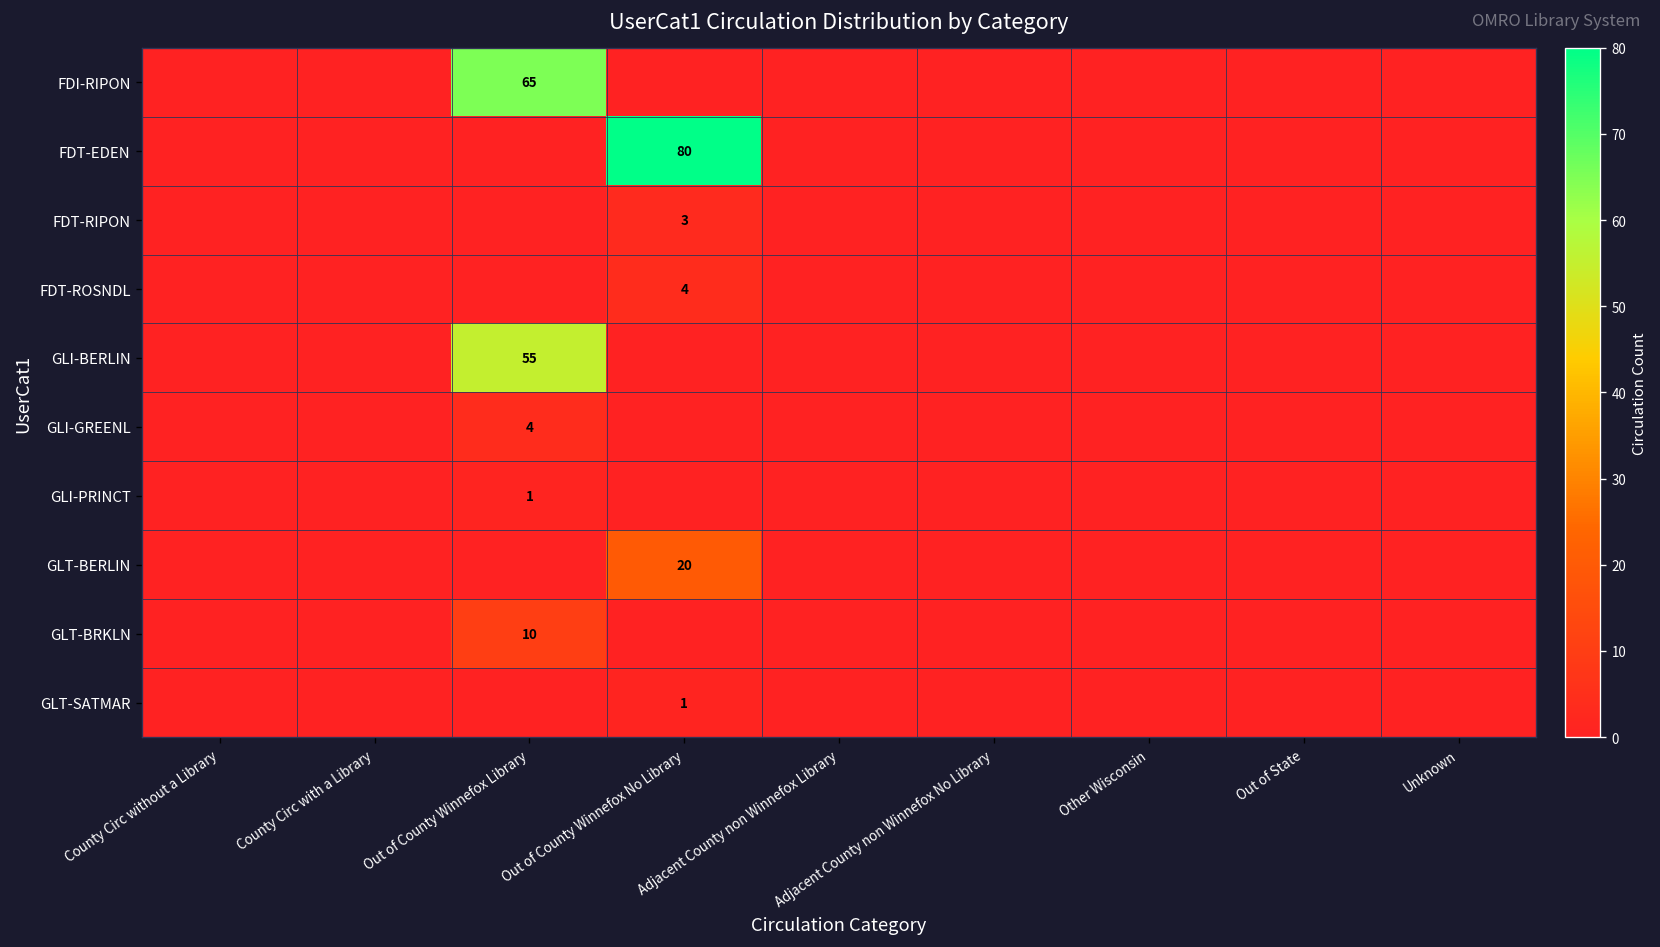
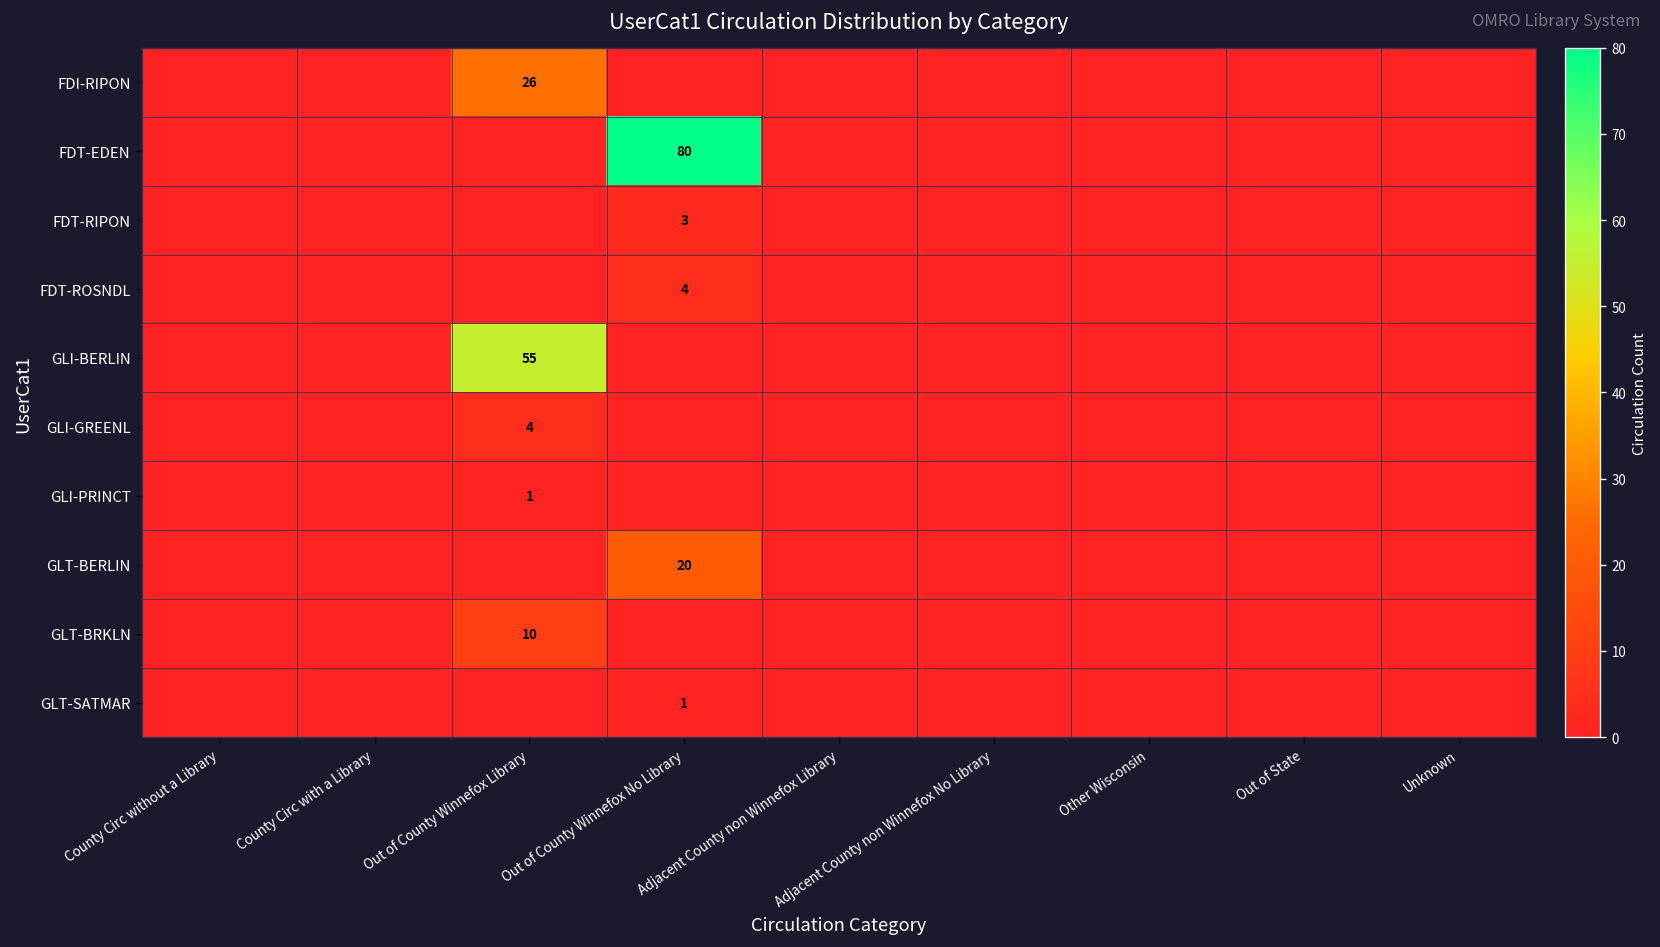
FDI-RIPON, Out of County Winnefox Library: 65 -> 26
